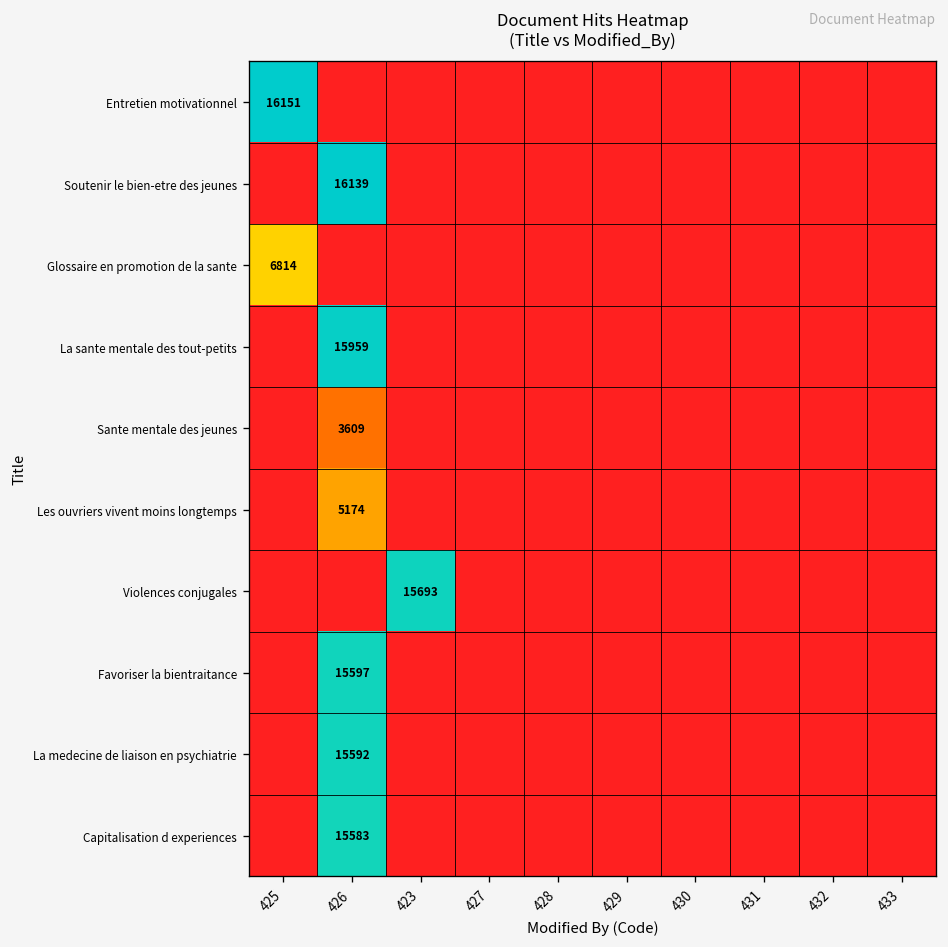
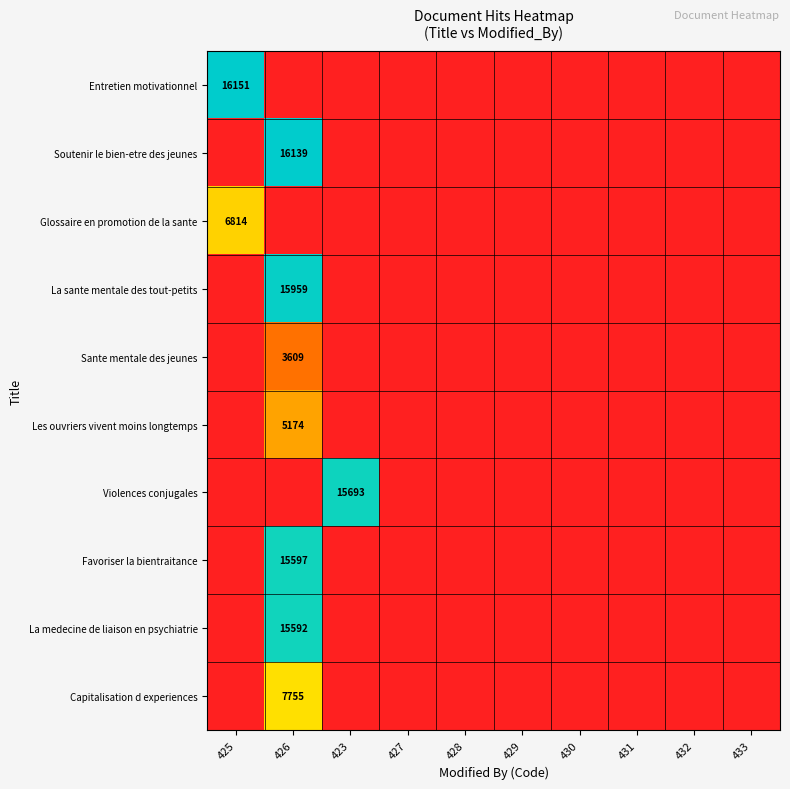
Capitalisation d experiences, 426: 15583 -> 7755
